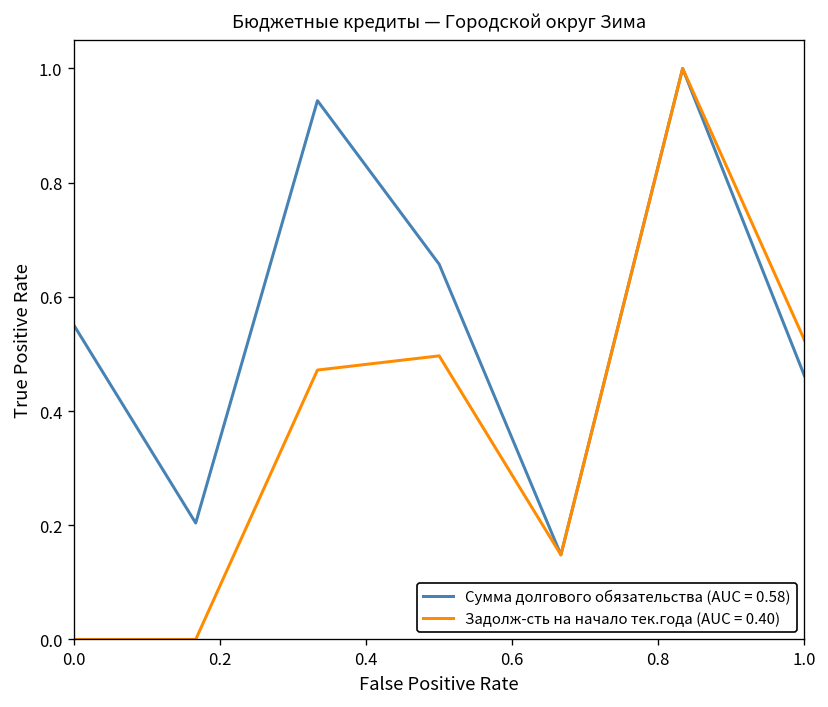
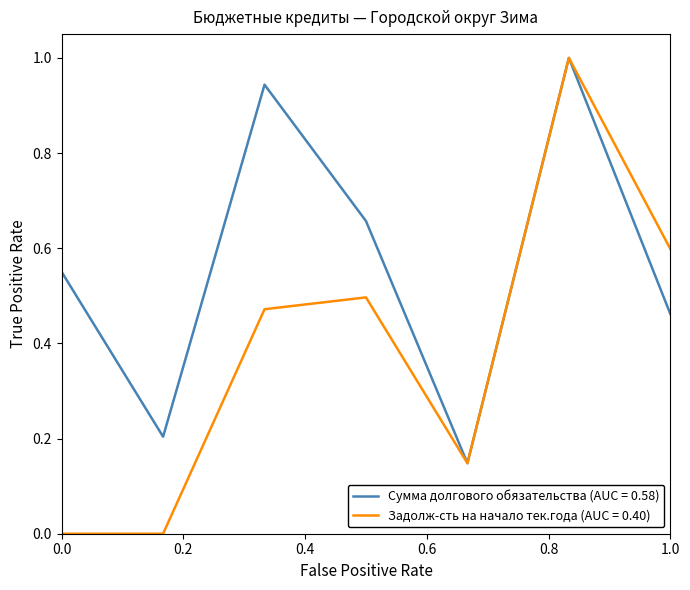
Задолж-сть на начало тек.года (AUC = 0.40), 1.0: 0.52 -> 0.60
